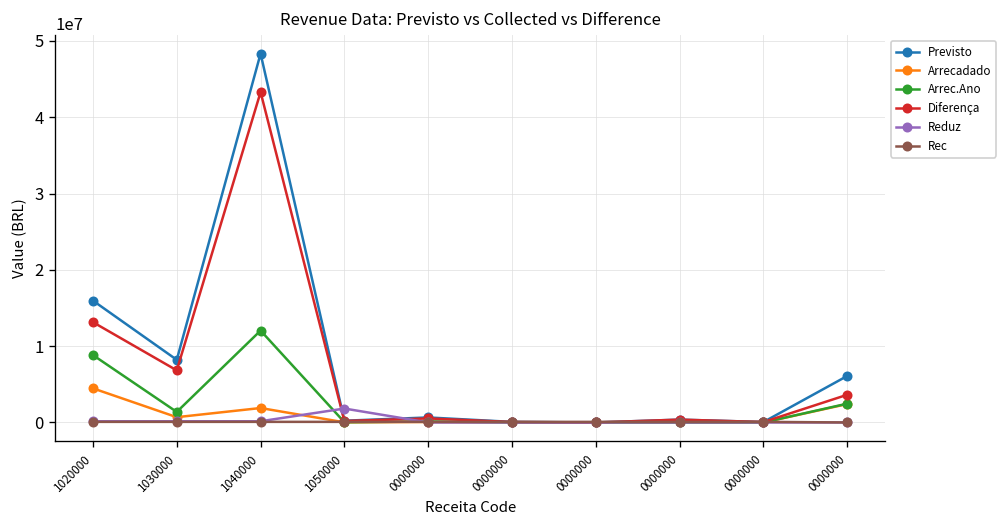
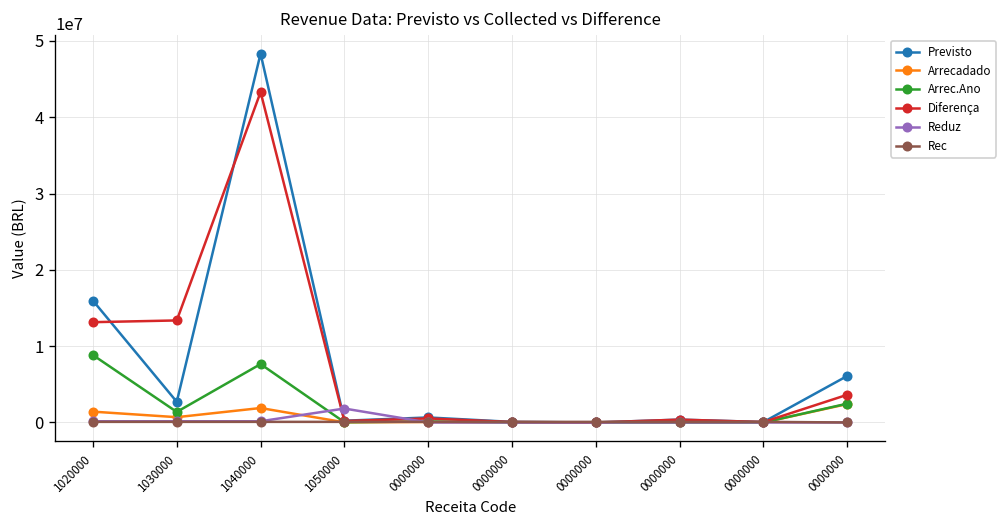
Arrecadado, 1020000: 4000000 -> 1000000
Previsto, 1030000: 8000000 -> 3000000
Diferença, 1030000: 7000000 -> 13000000
Arrec.Ano, 1040000: 12000000 -> 8000000
